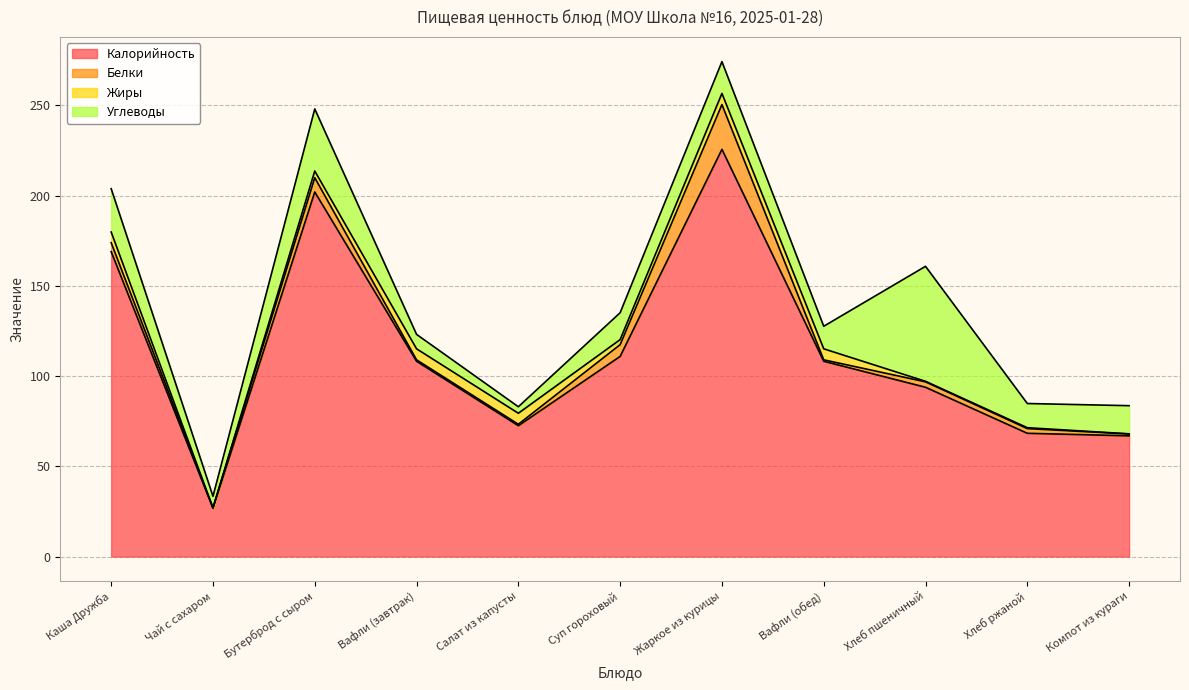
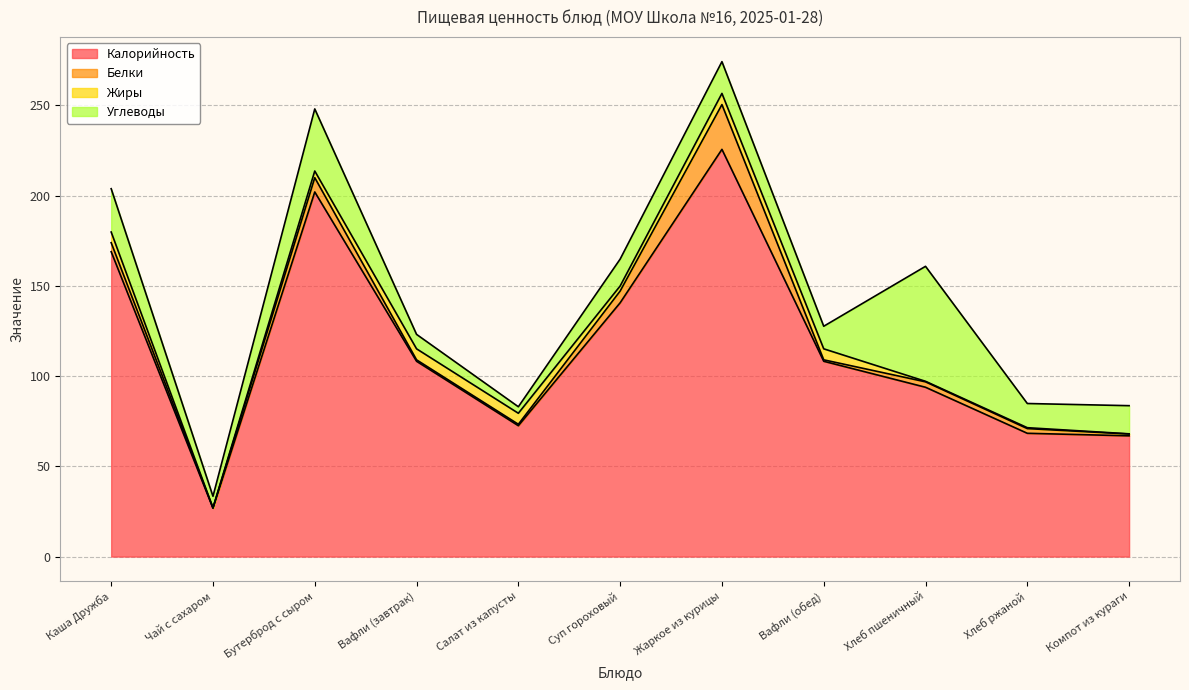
Калорийность, Суп гороховый: 111 -> 141
